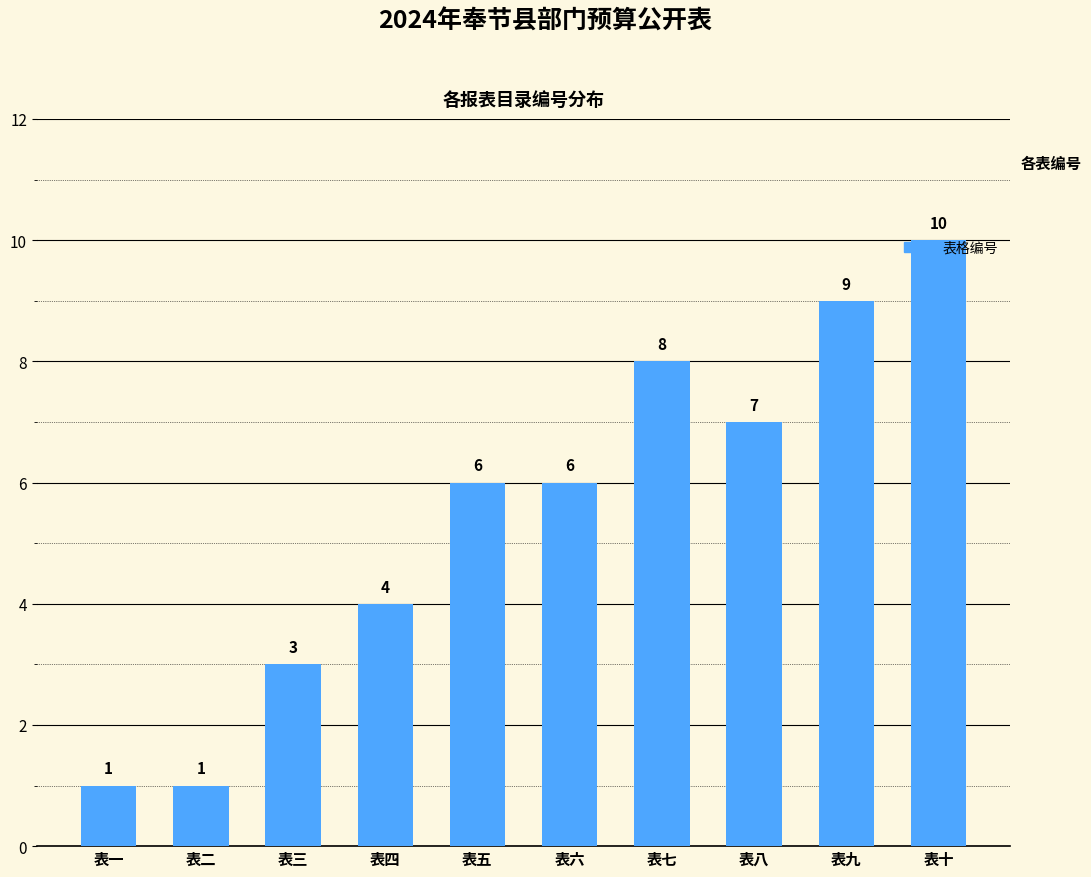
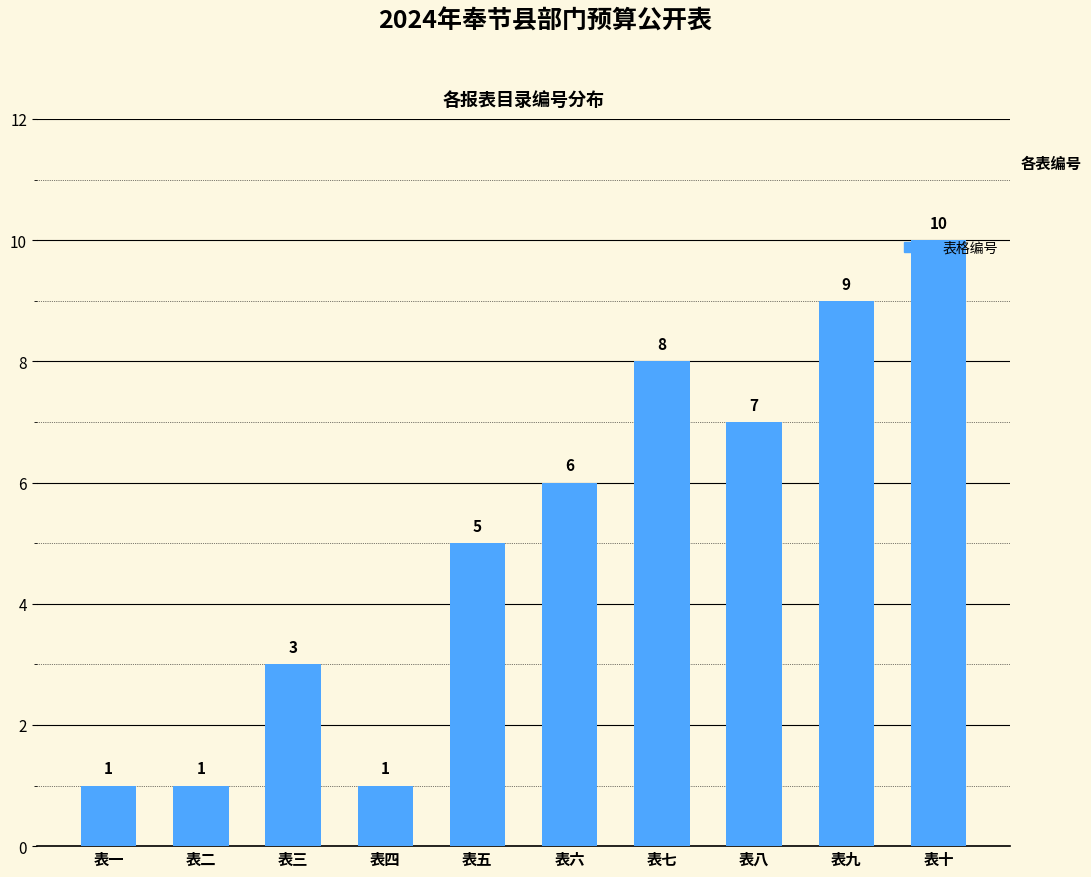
表四: 4 -> 1
表五: 6 -> 5
